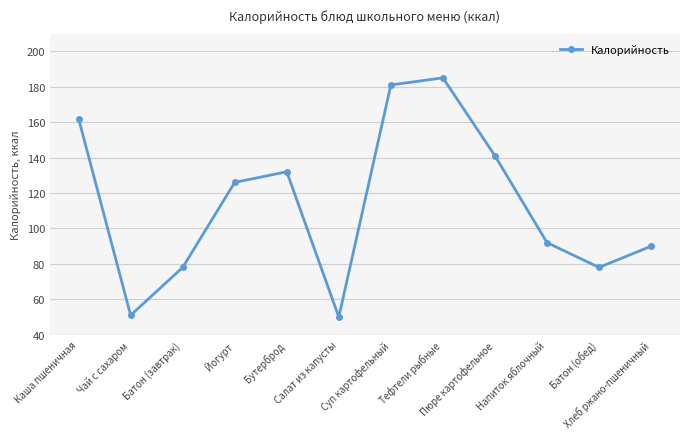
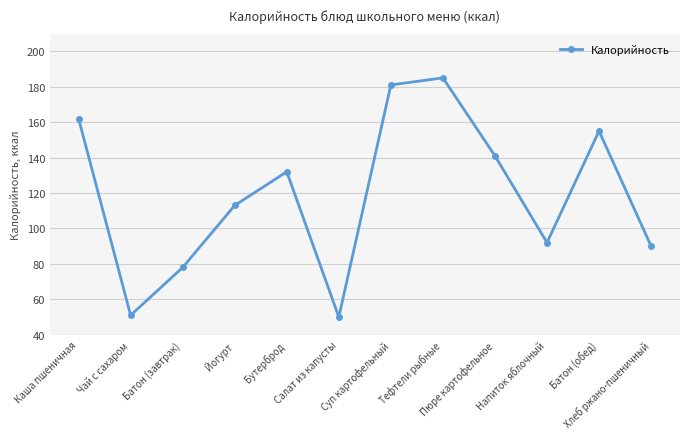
Йогурт: 126 -> 113
Батон (обед): 78 -> 155
